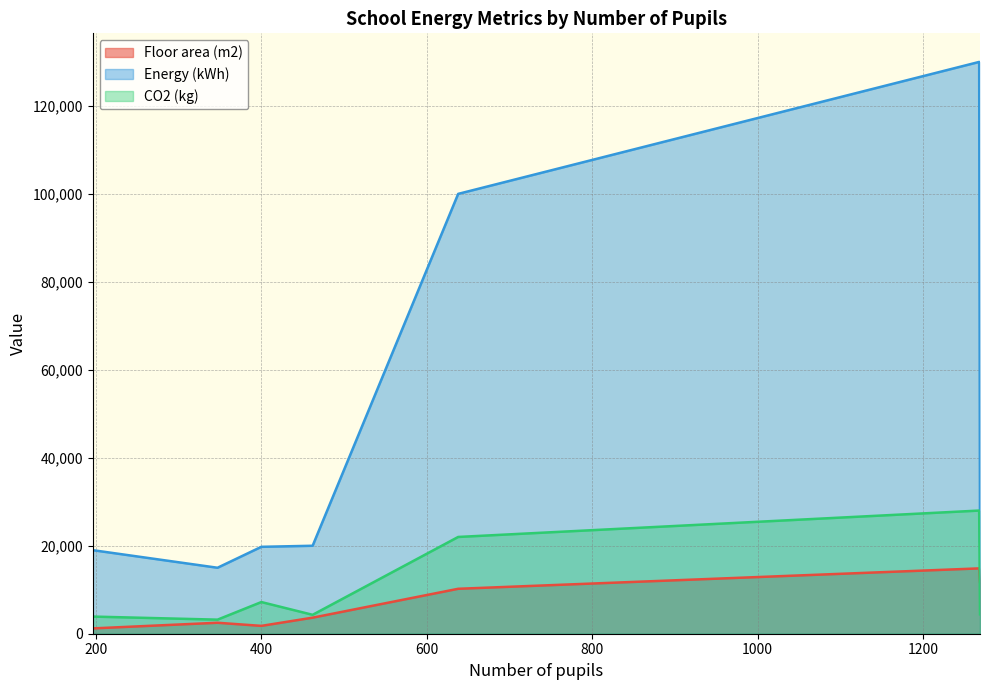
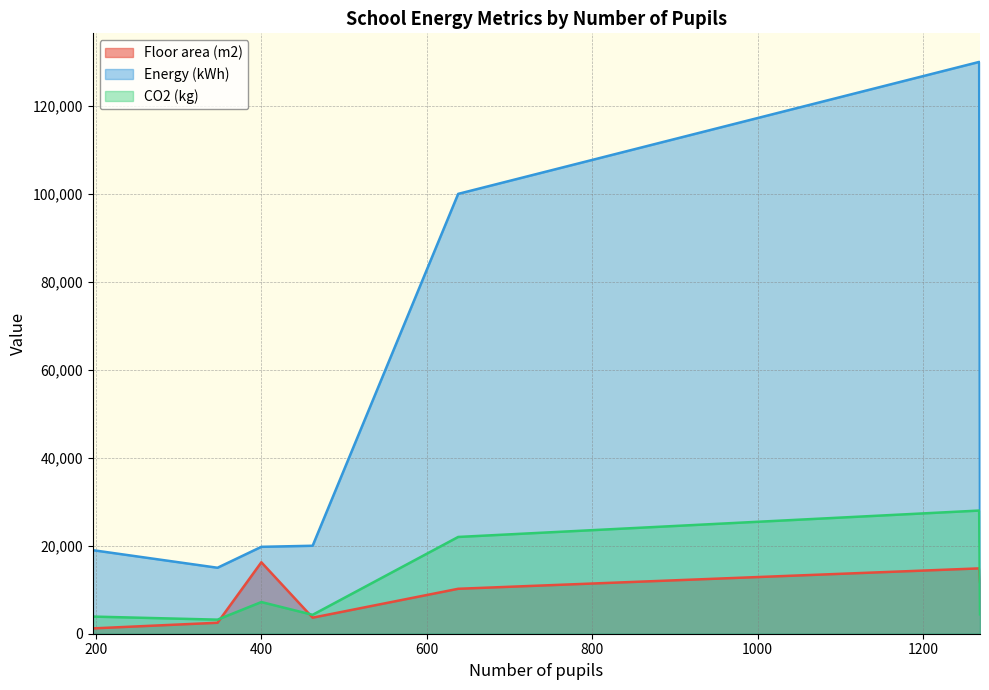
Floor area (m2), 400: 2,000 -> 16,000
